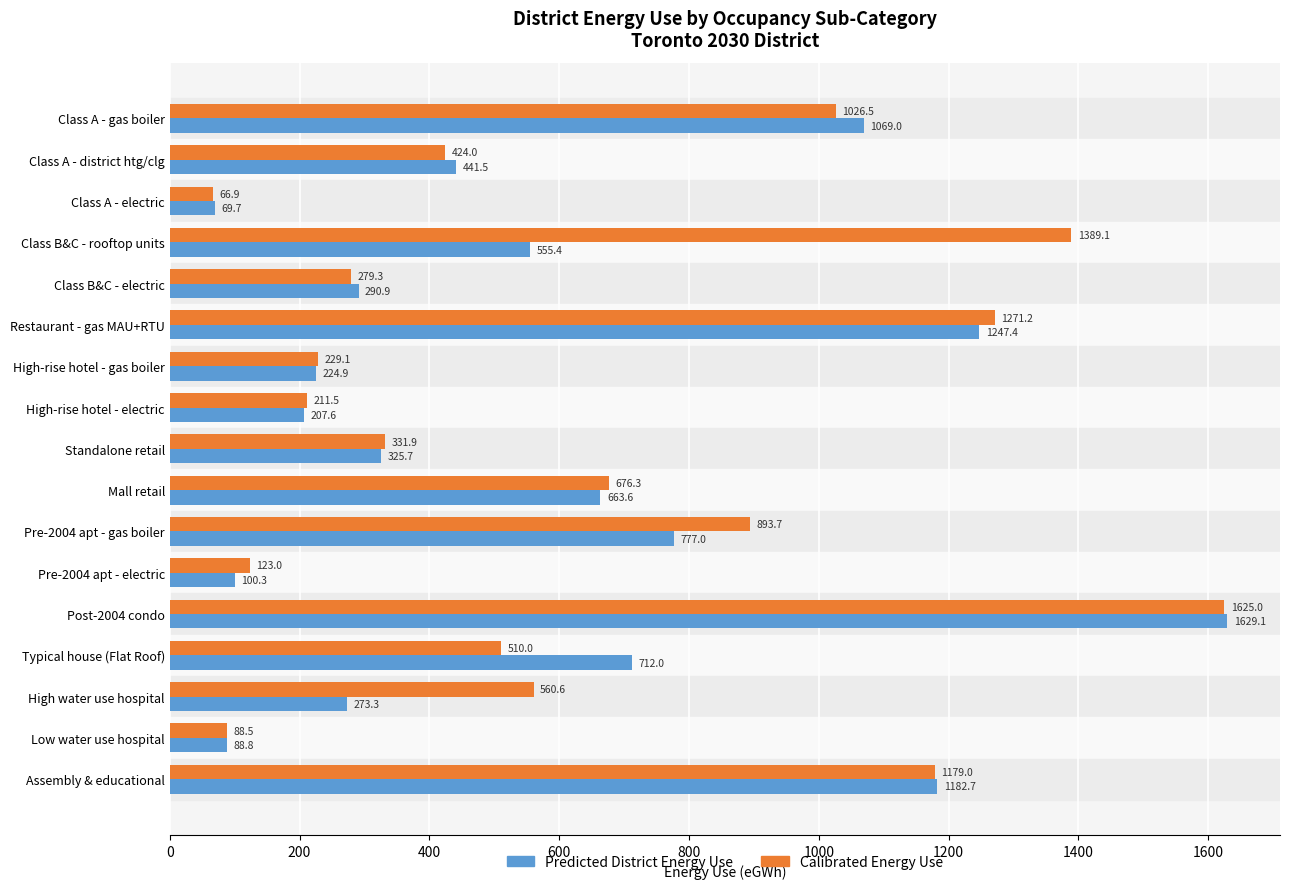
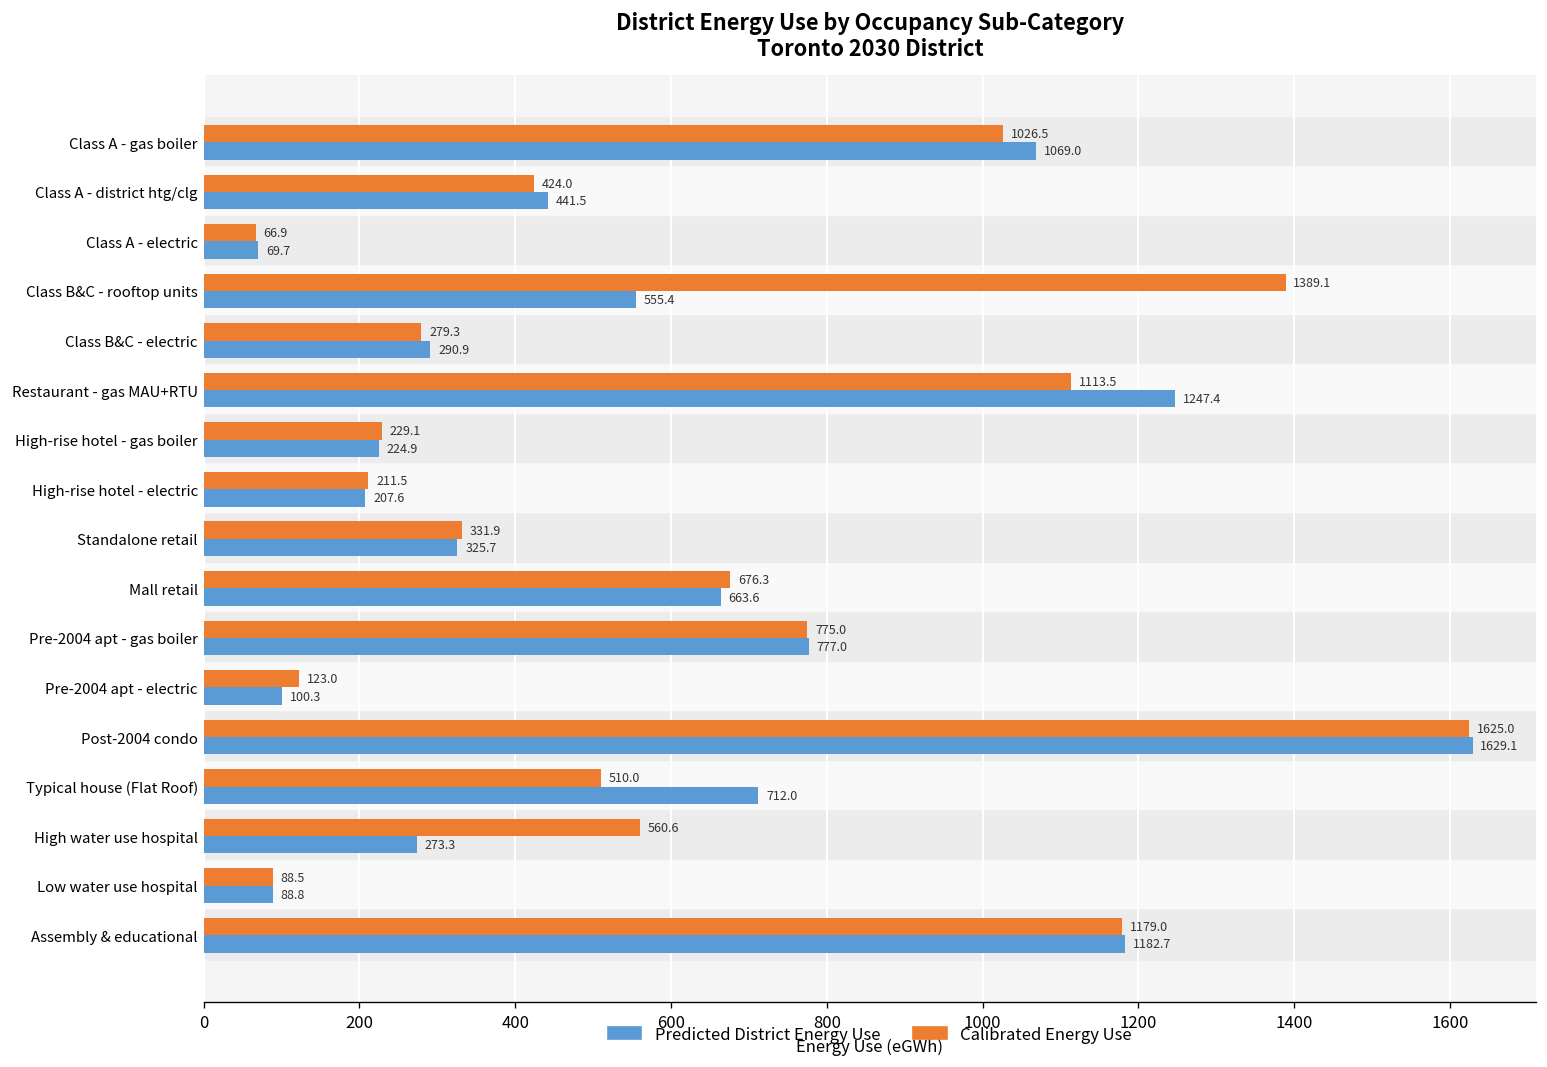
Calibrated Energy Use, Restaurant - gas MAU+RTU: 1271.2 -> 1113.5
Calibrated Energy Use, Pre-2004 apt - gas boiler: 893.7 -> 775.0
